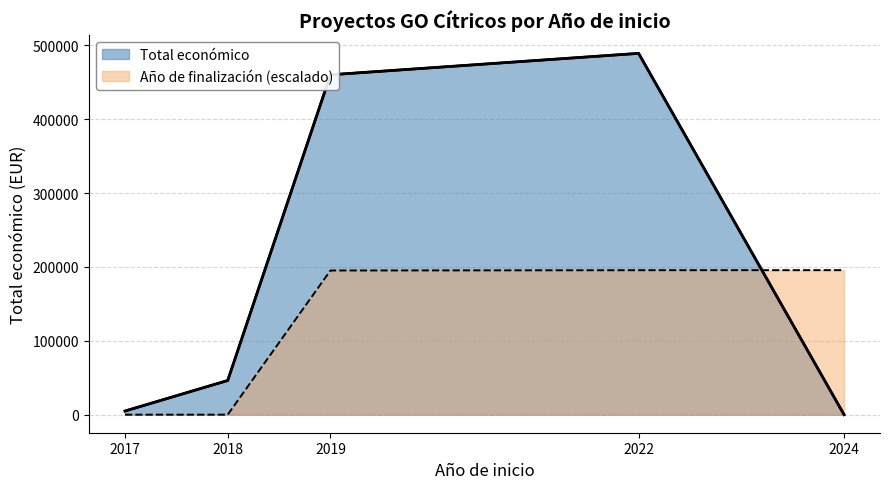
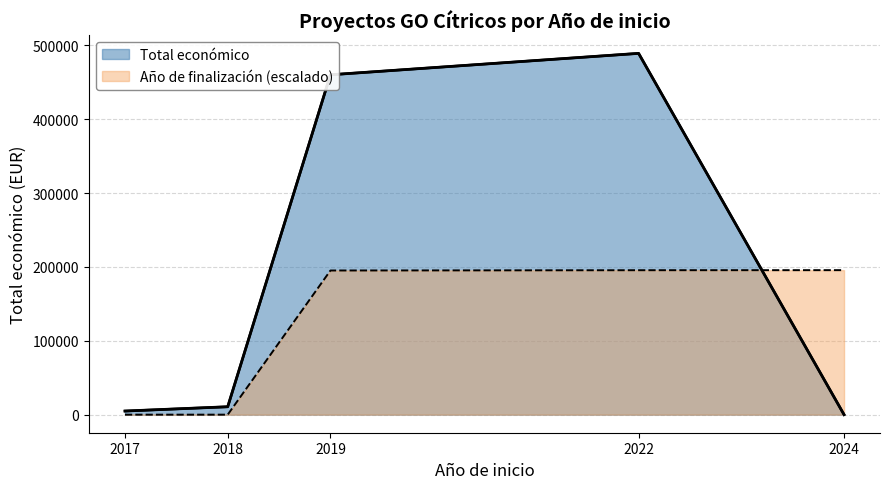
Total económico, 2018: 50000 -> 10000
